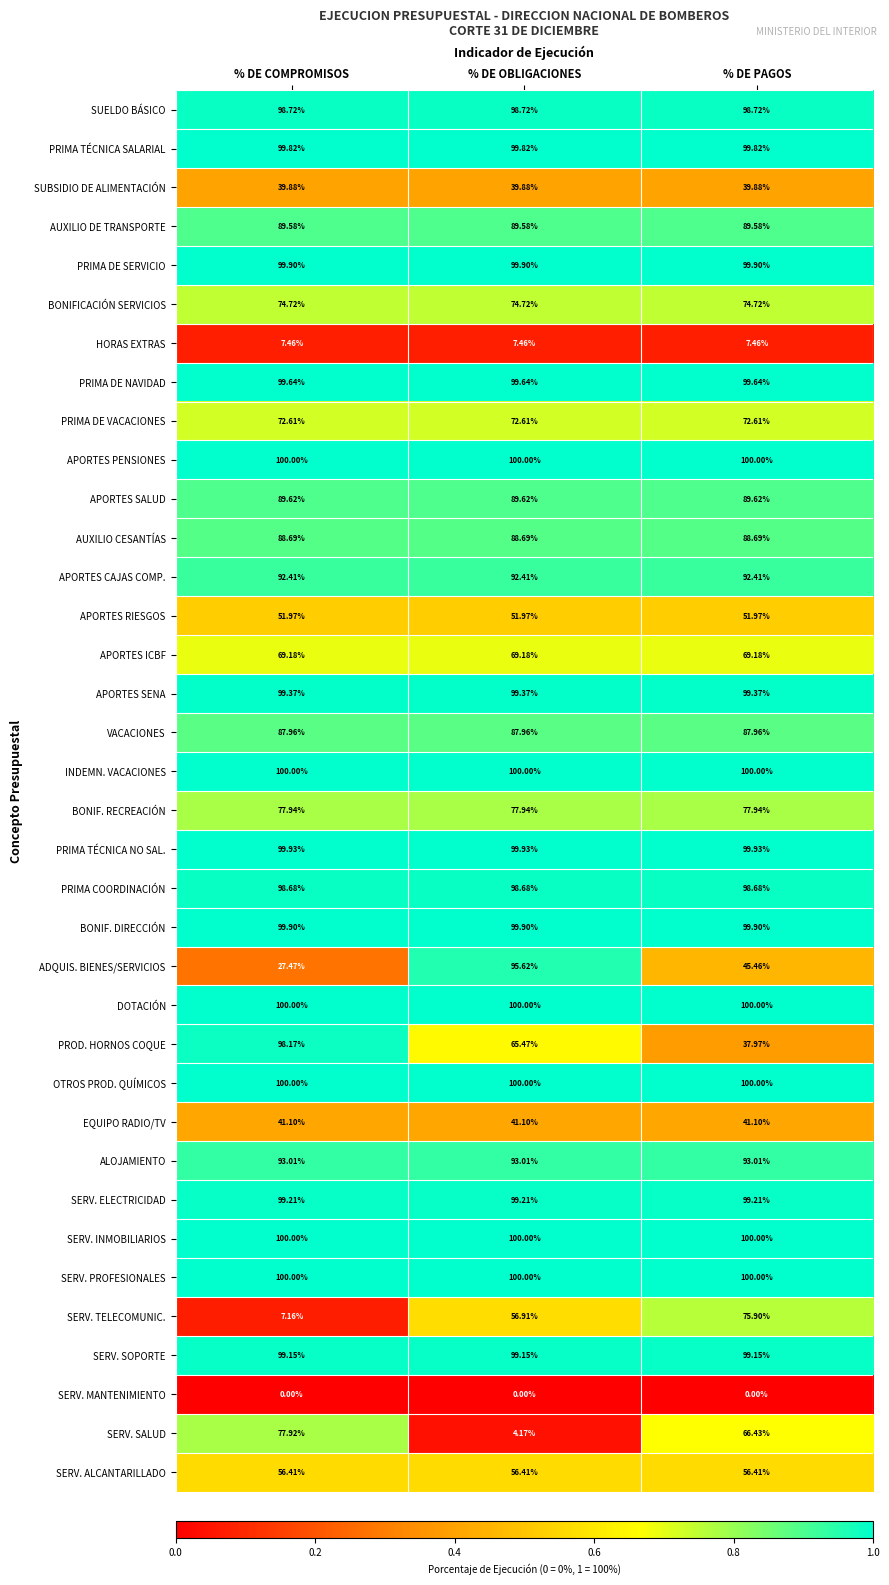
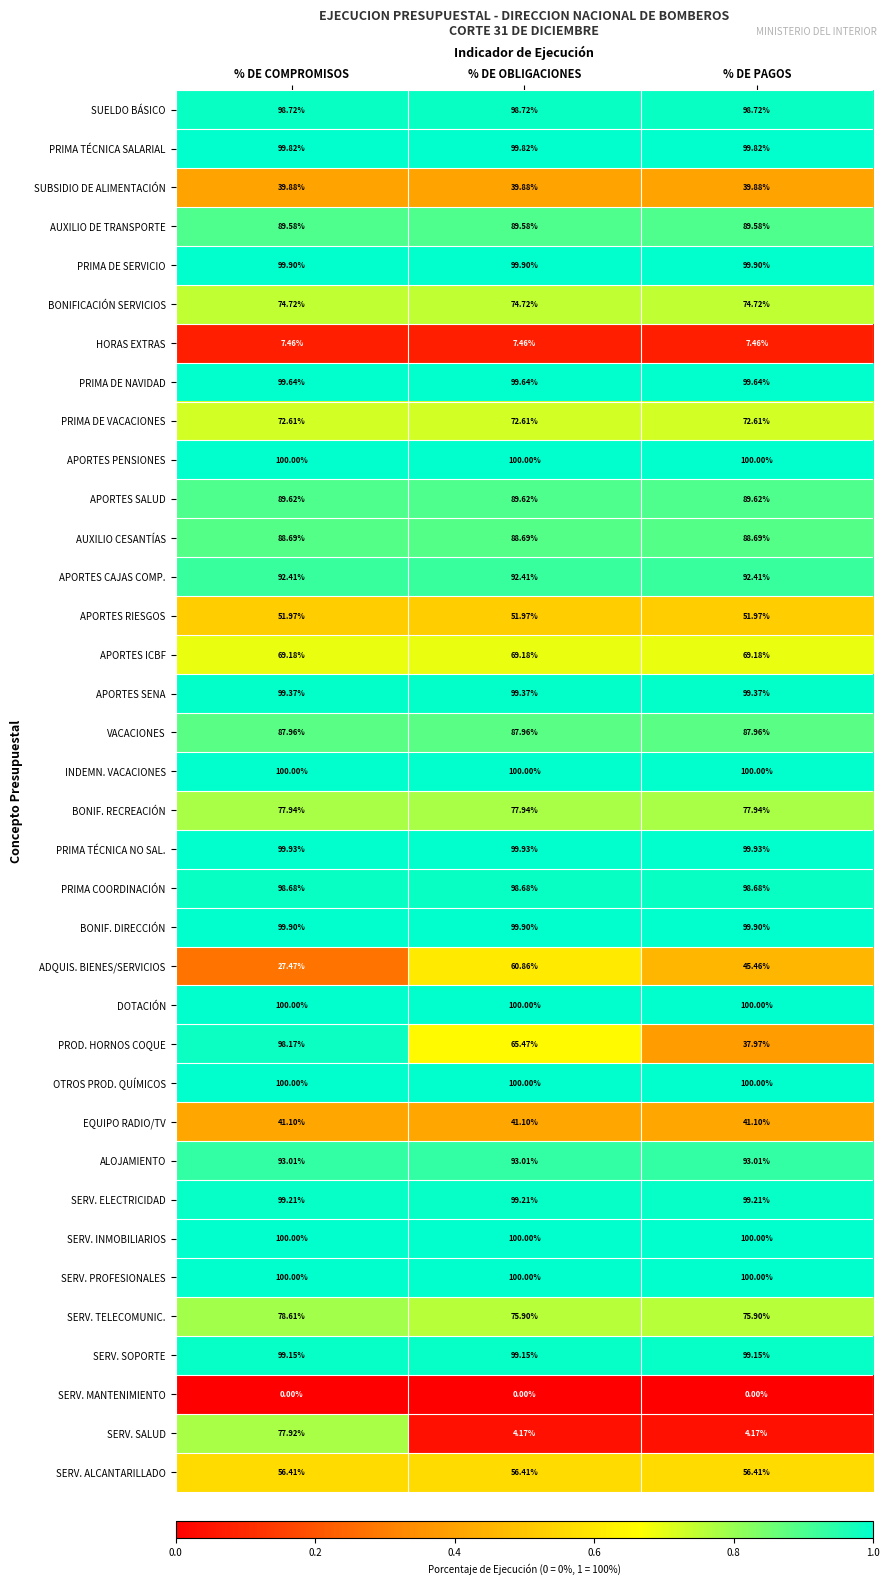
ADQUIS. BIENES/SERVICIOS, % DE OBLIGACIONES: 95.62% -> 60.86%
SERV. TELECOMUNIC., % DE COMPROMISOS: 7.16% -> 78.61%
SERV. TELECOMUNIC., % DE OBLIGACIONES: 56.91% -> 75.90%
SERV. SALUD, % DE PAGOS: 66.43% -> 4.17%
